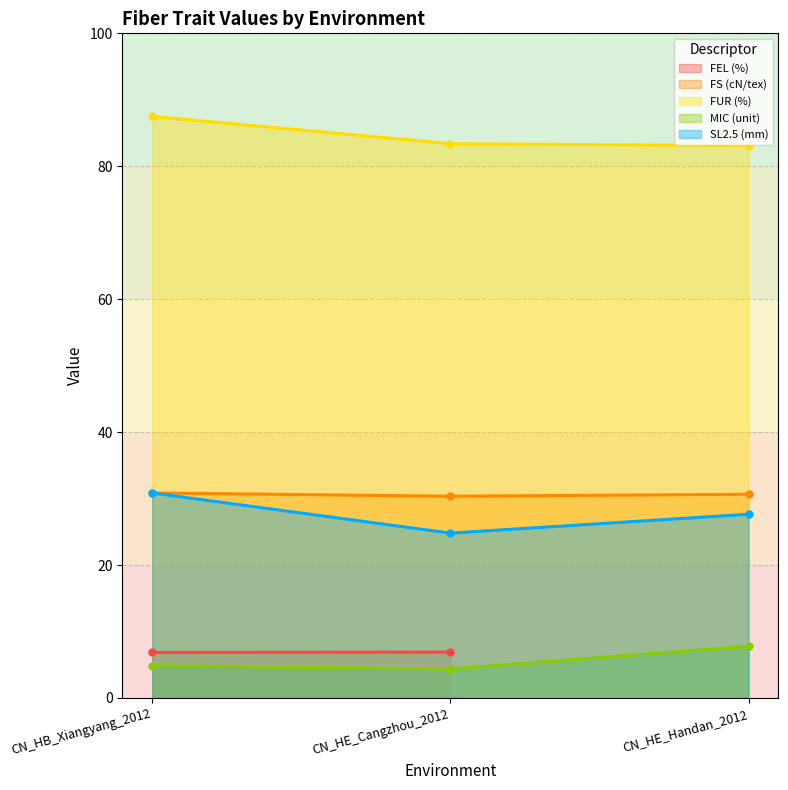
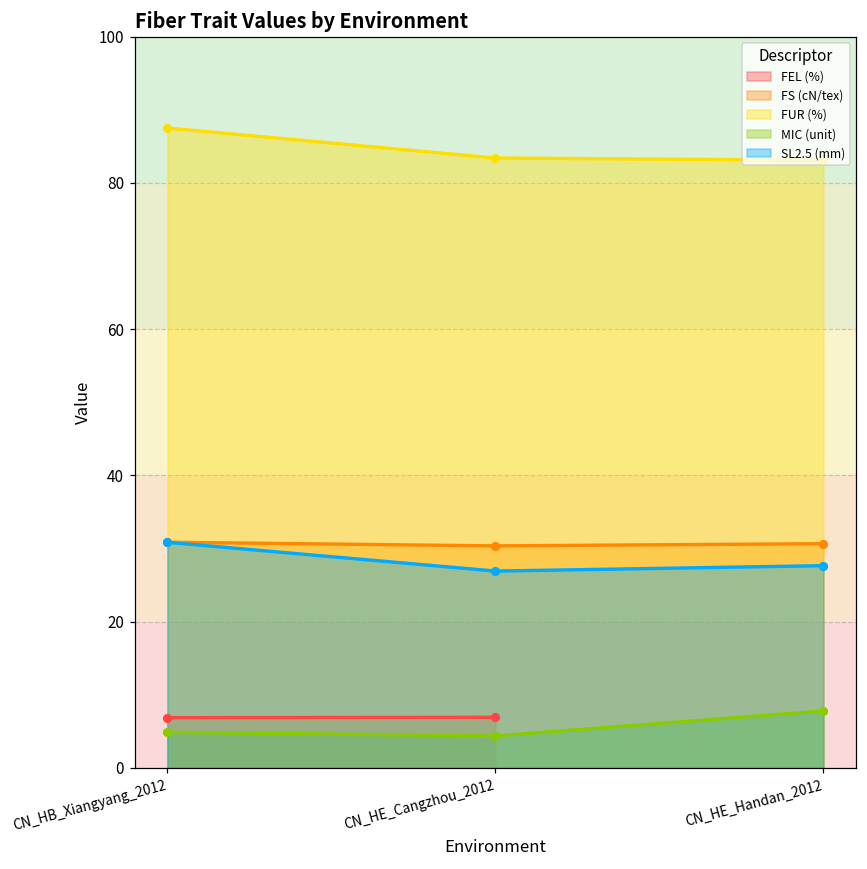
SL2.5 (mm), CN_HE_Cangzhou_2012: 25 -> 27
